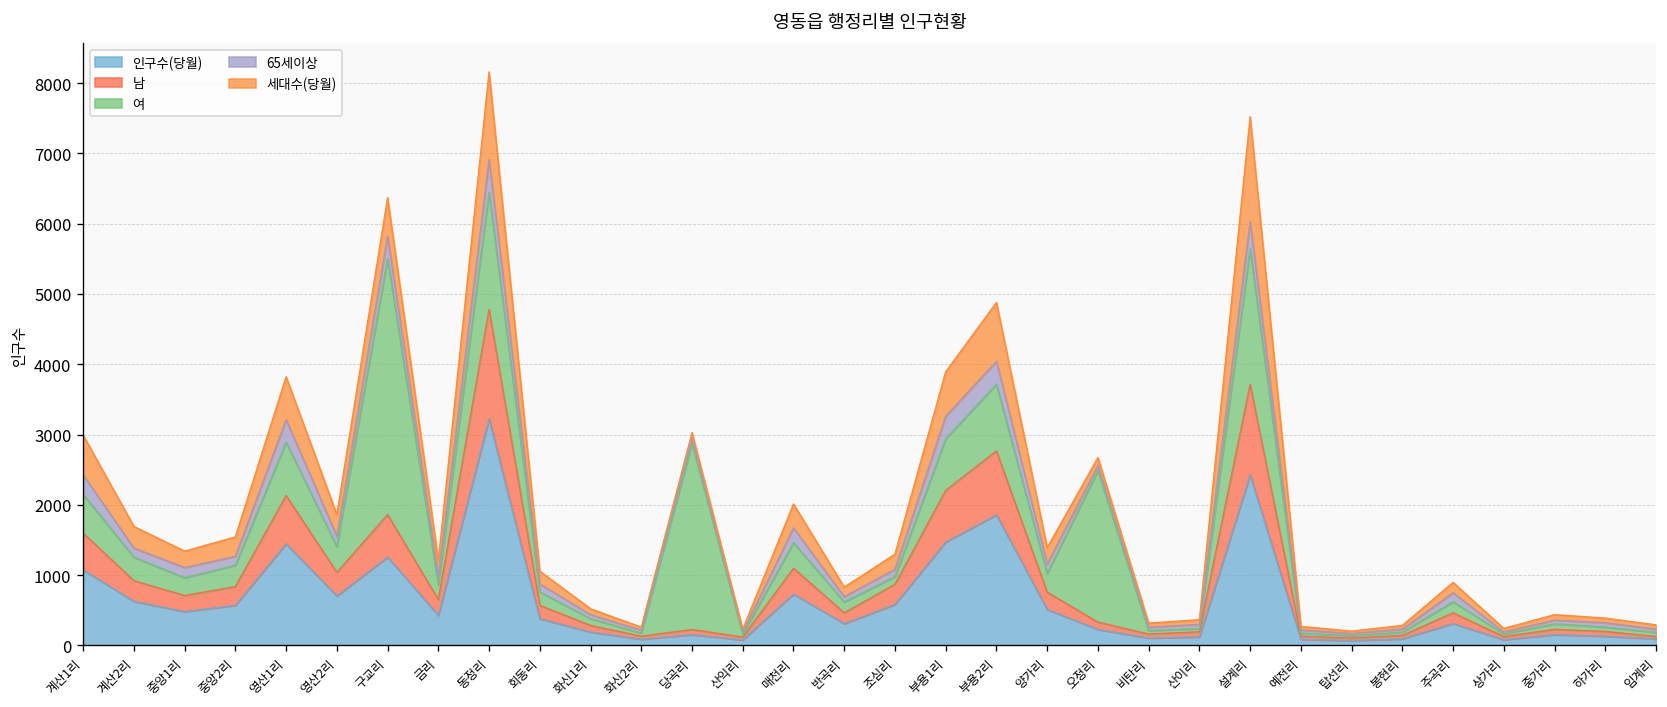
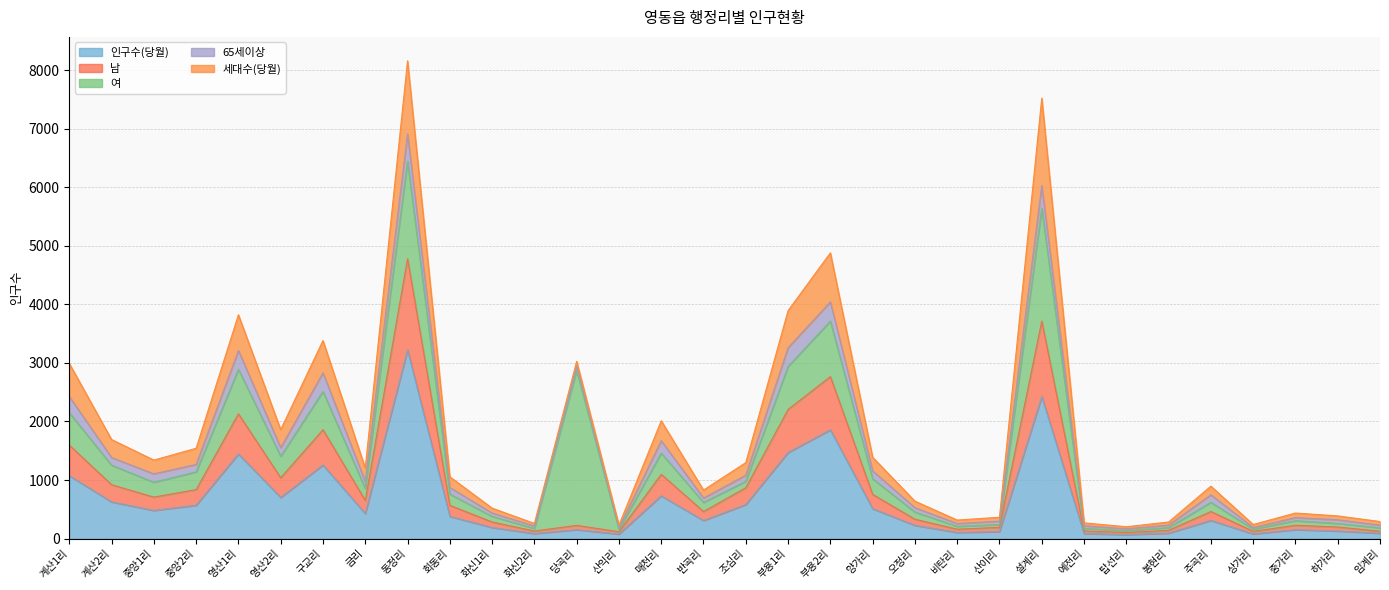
여, 구교리: 3600 -> 700
여, 오정리: 2200 -> 100
